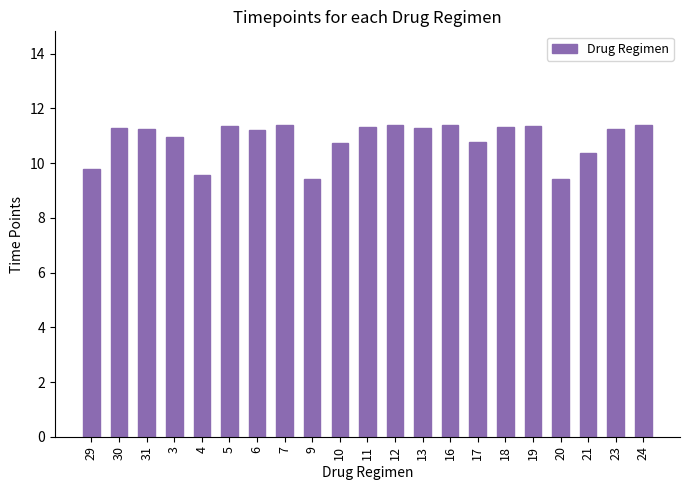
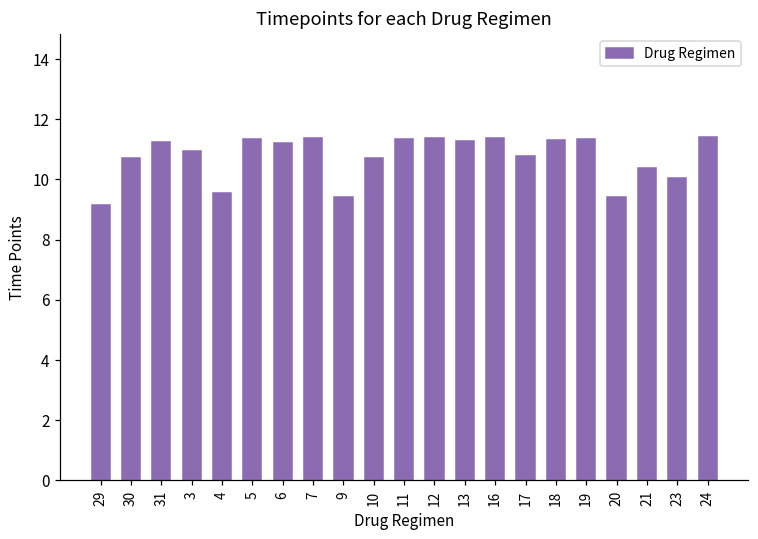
29: 9.8 -> 9.1
30: 11.3 -> 10.7
23: 11.2 -> 10.1
